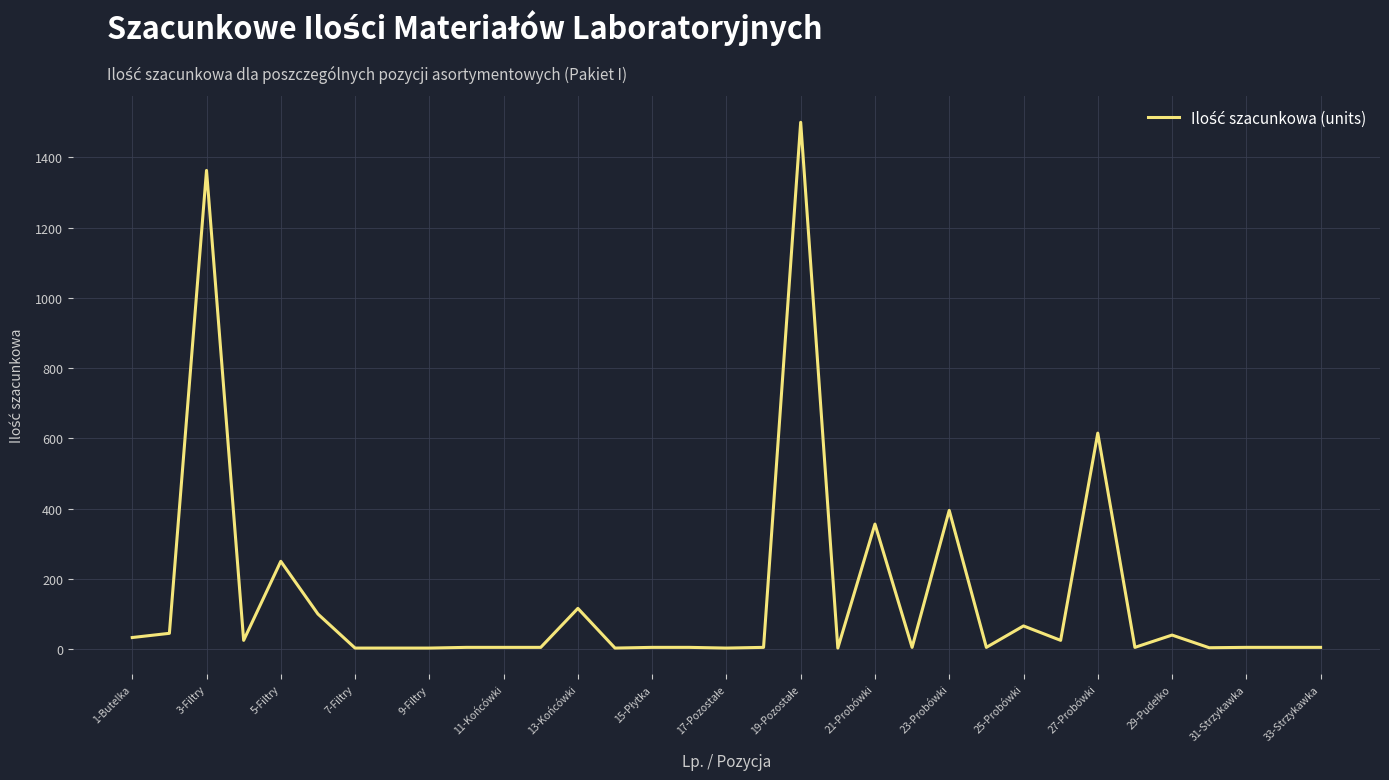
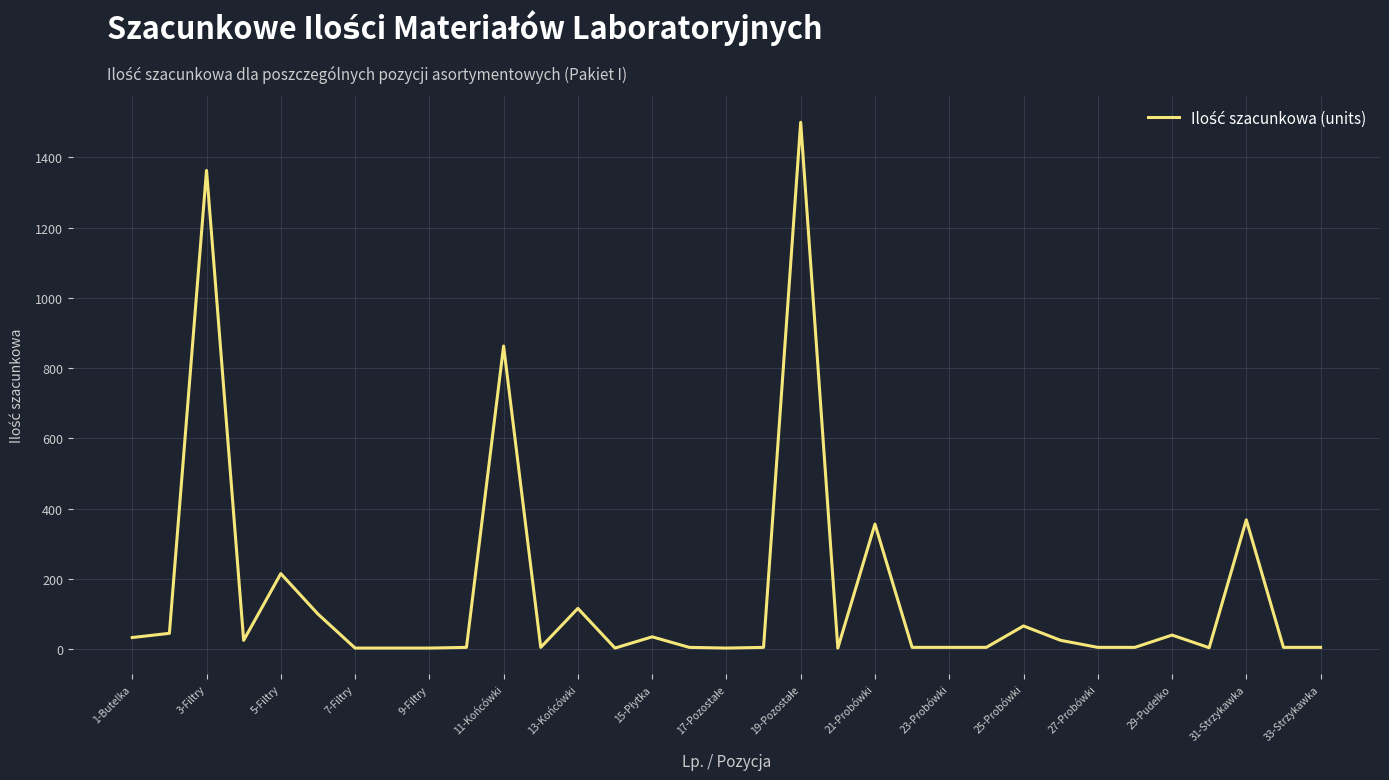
5-Filtry: 250 -> 220
11-Końcówki: 10 -> 860
15-Płytka: 10 -> 40
23-Probówki: 400 -> 10
27-Probówki: 620 -> 10
31-Strzykawka: 10 -> 370
